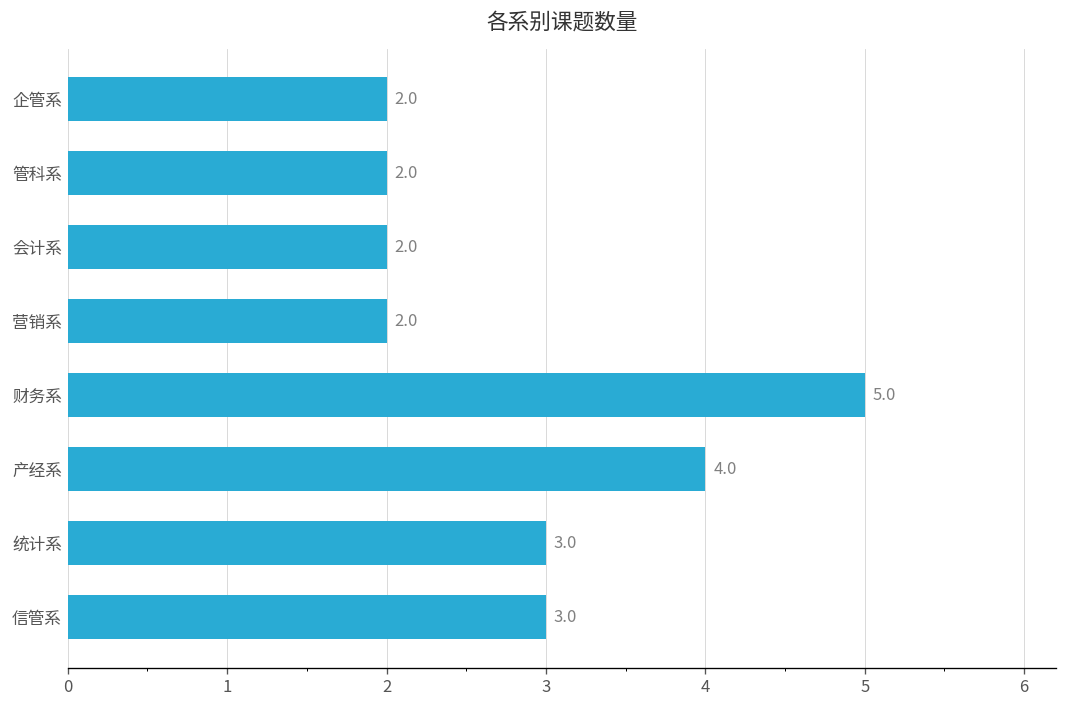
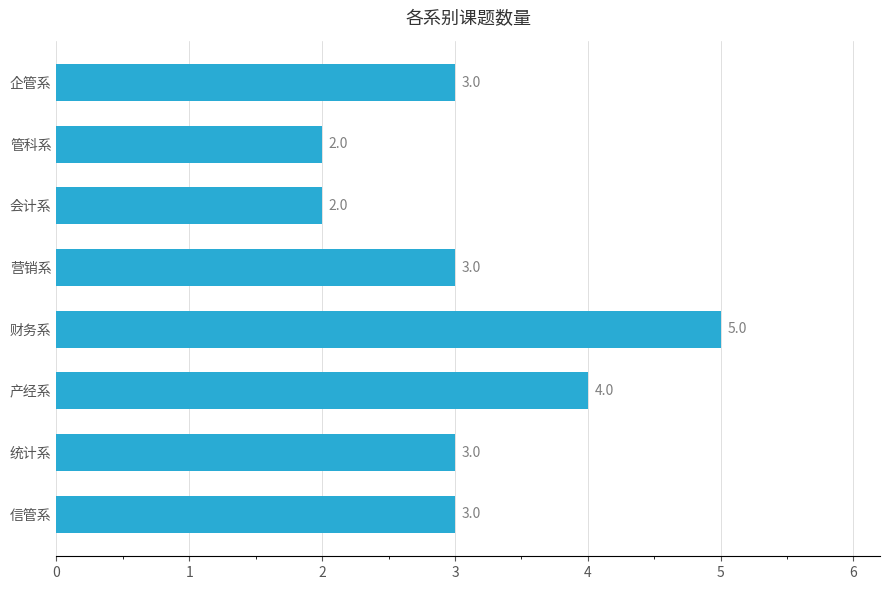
企管系: 2.0 -> 3.0
营销系: 2.0 -> 3.0
